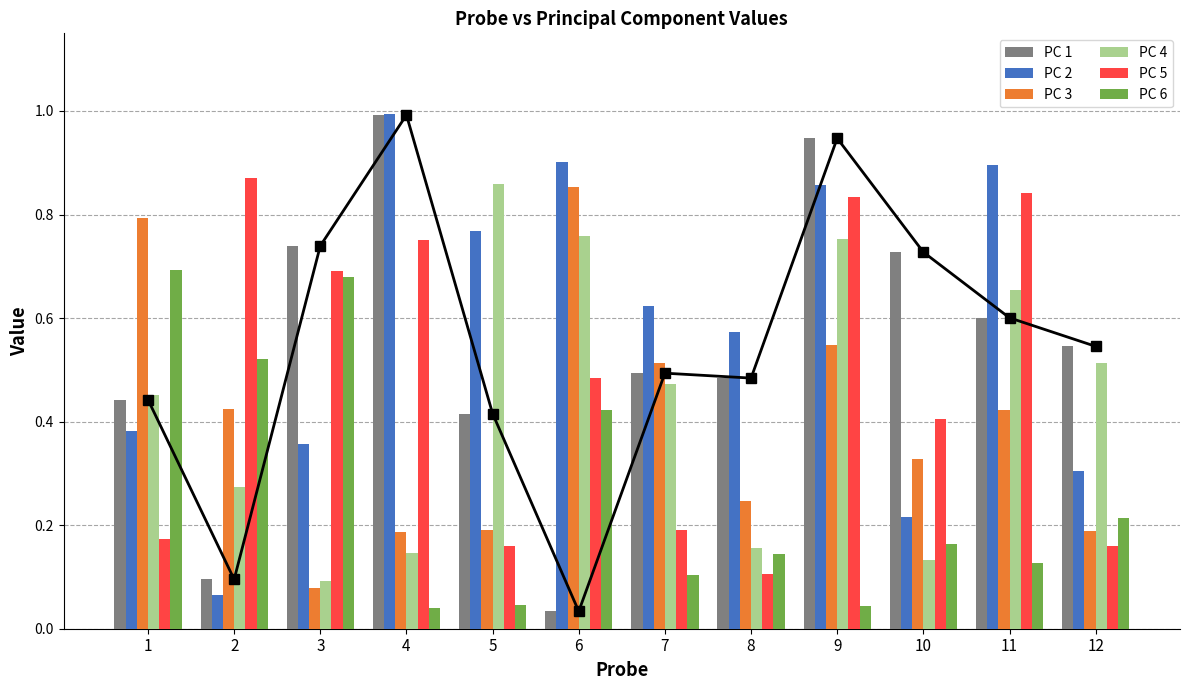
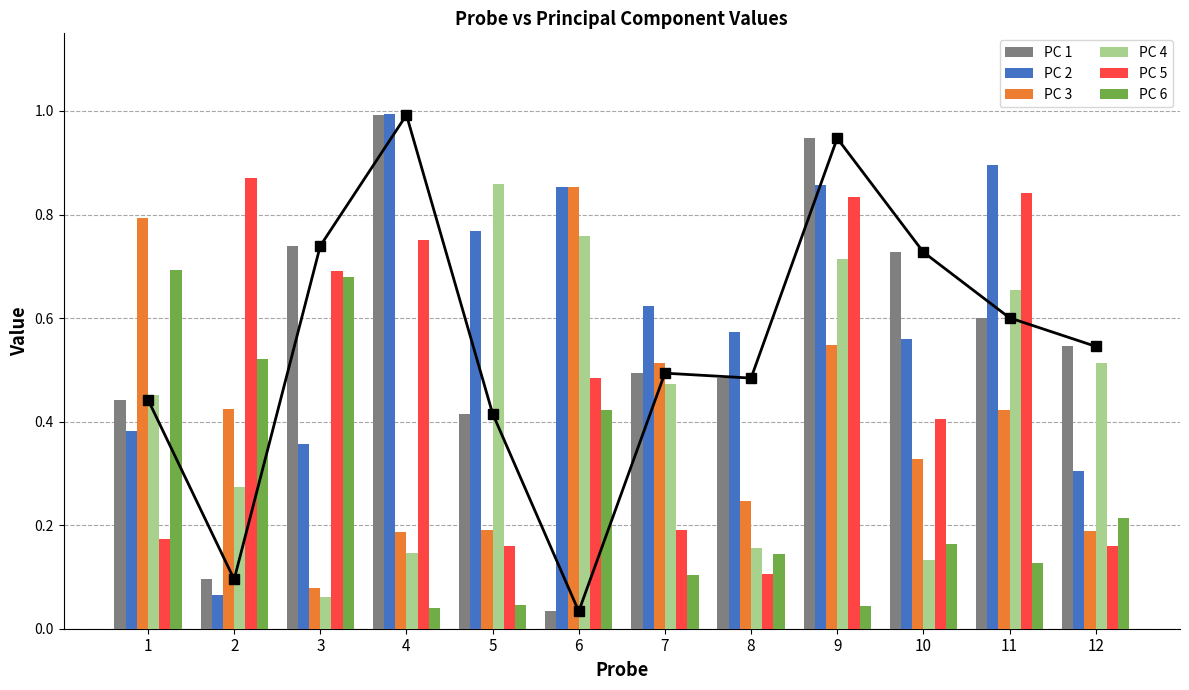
PC 4, 3: 0.09 -> 0.06
PC 2, 6: 0.90 -> 0.85
PC 4, 9: 0.75 -> 0.71
PC 2, 10: 0.22 -> 0.56
